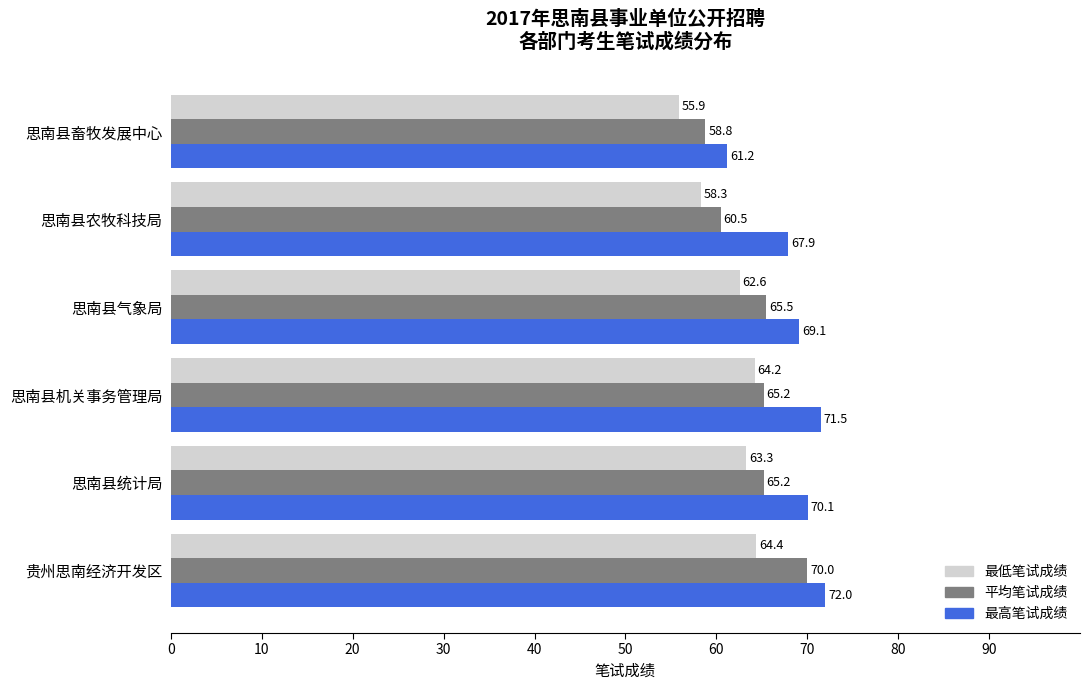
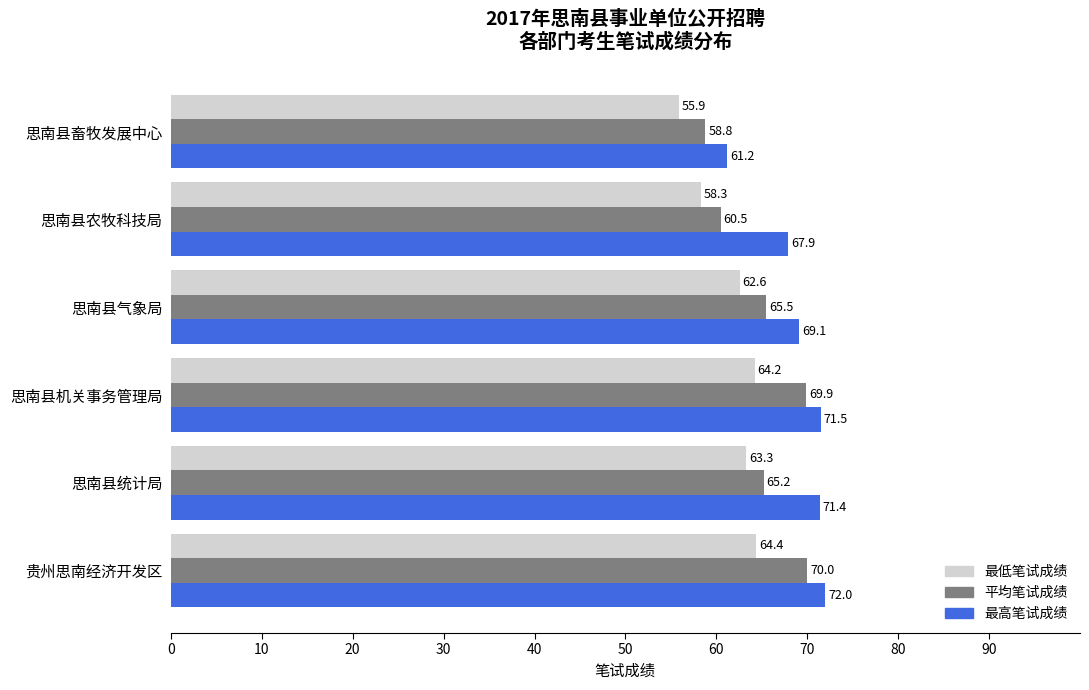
平均笔试成绩, 思南县机关事务管理局: 65.2 -> 69.9
最高笔试成绩, 思南县统计局: 70.1 -> 71.4
